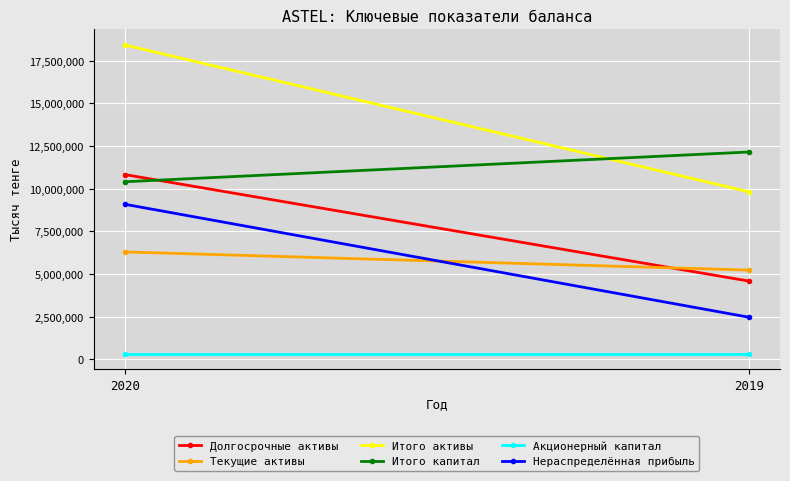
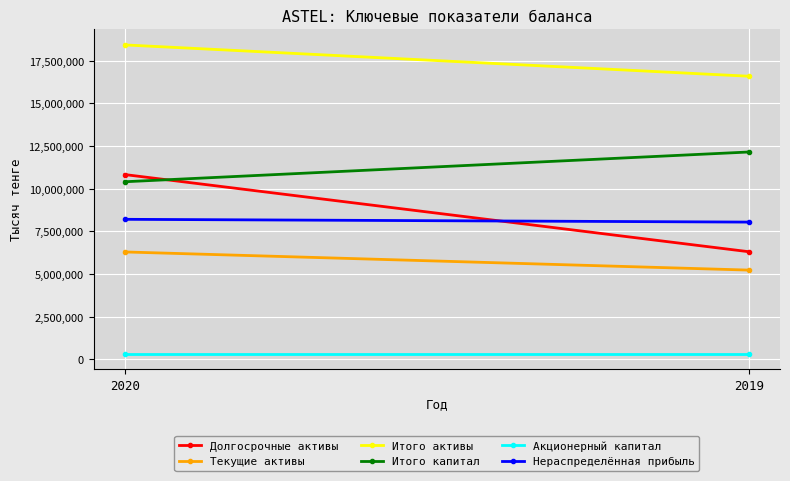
Нераспределённая прибыль, 2020: 9,100,000 -> 8,200,000
Долгосрочные активы, 2019: 4,600,000 -> 6,300,000
Итого активы, 2019: 9,800,000 -> 16,600,000
Нераспределённая прибыль, 2019: 2,500,000 -> 8,000,000
